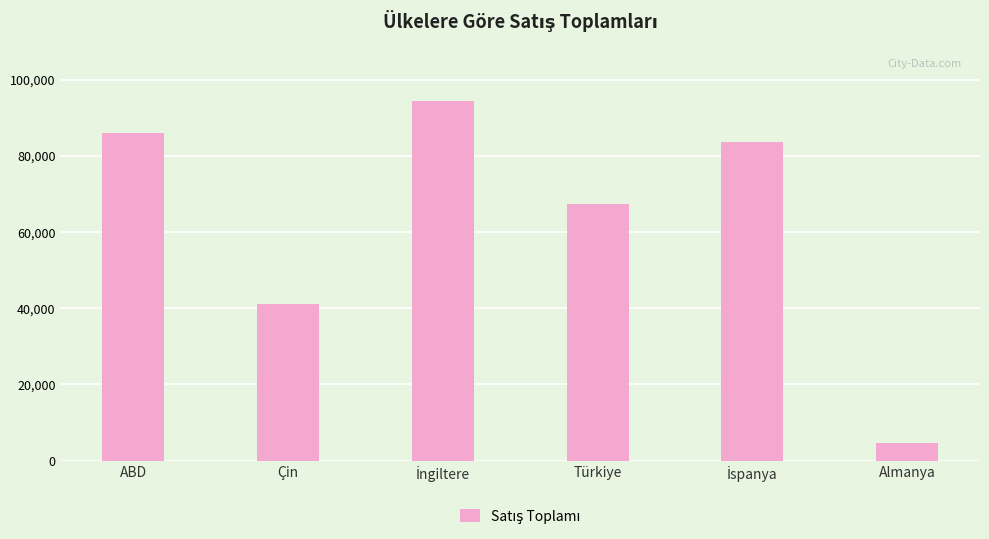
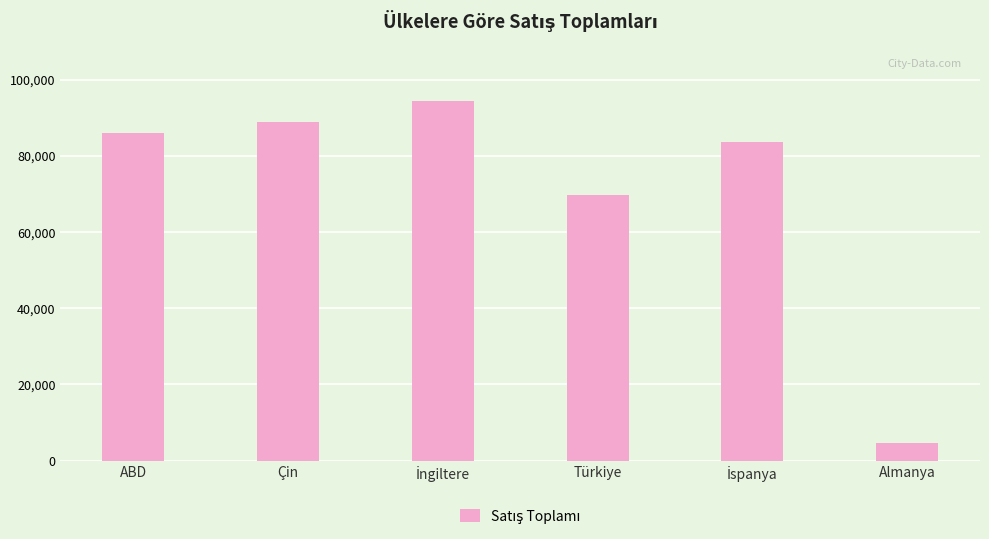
Çin: 41,000 -> 89,000
Türkiye: 67,000 -> 70,000
